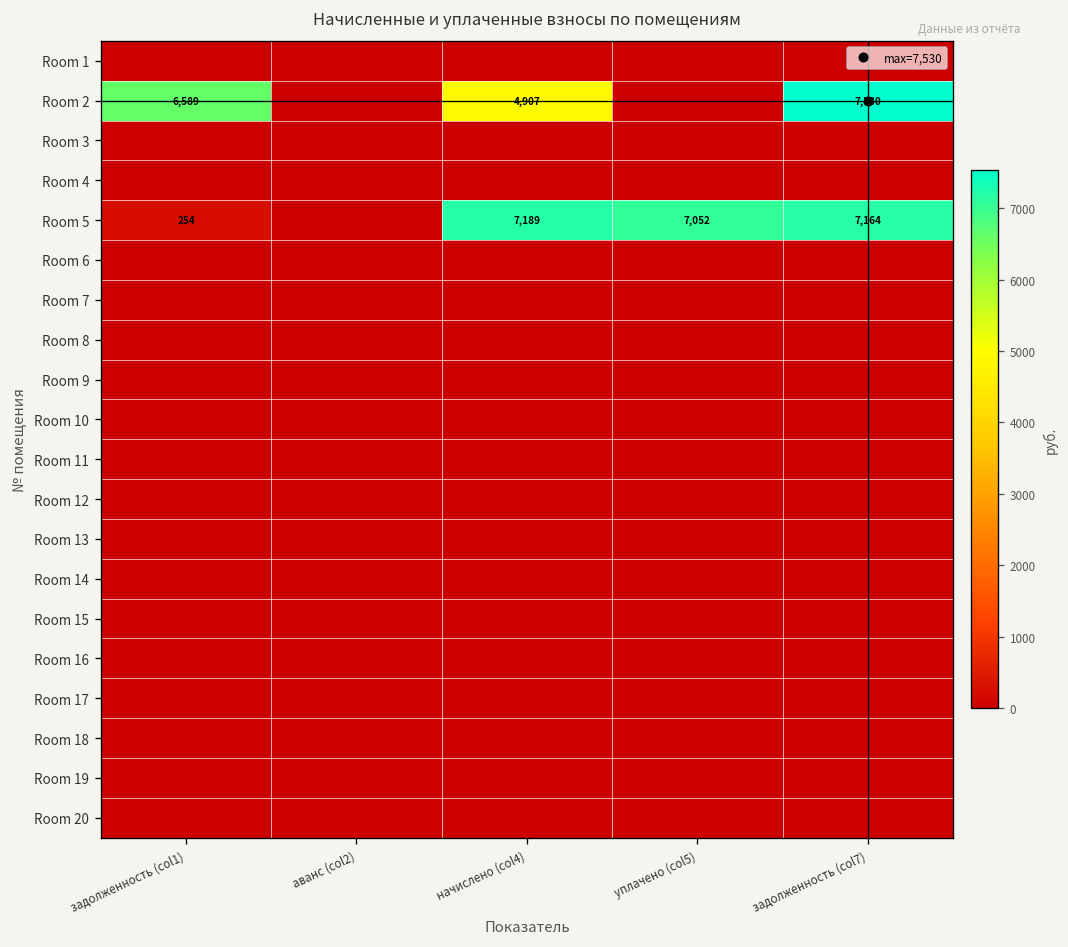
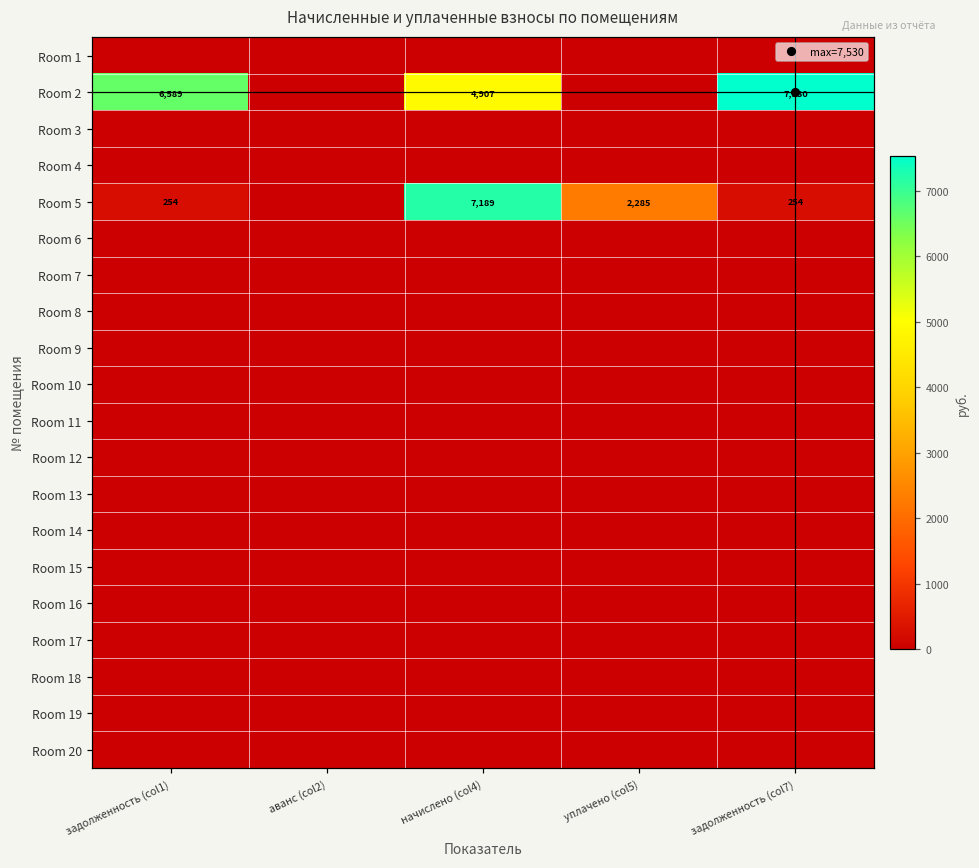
Room 5, уплачено (col5): 7,052 -> 2,285
Room 5, задолженность (col7): 7,164 -> 254
